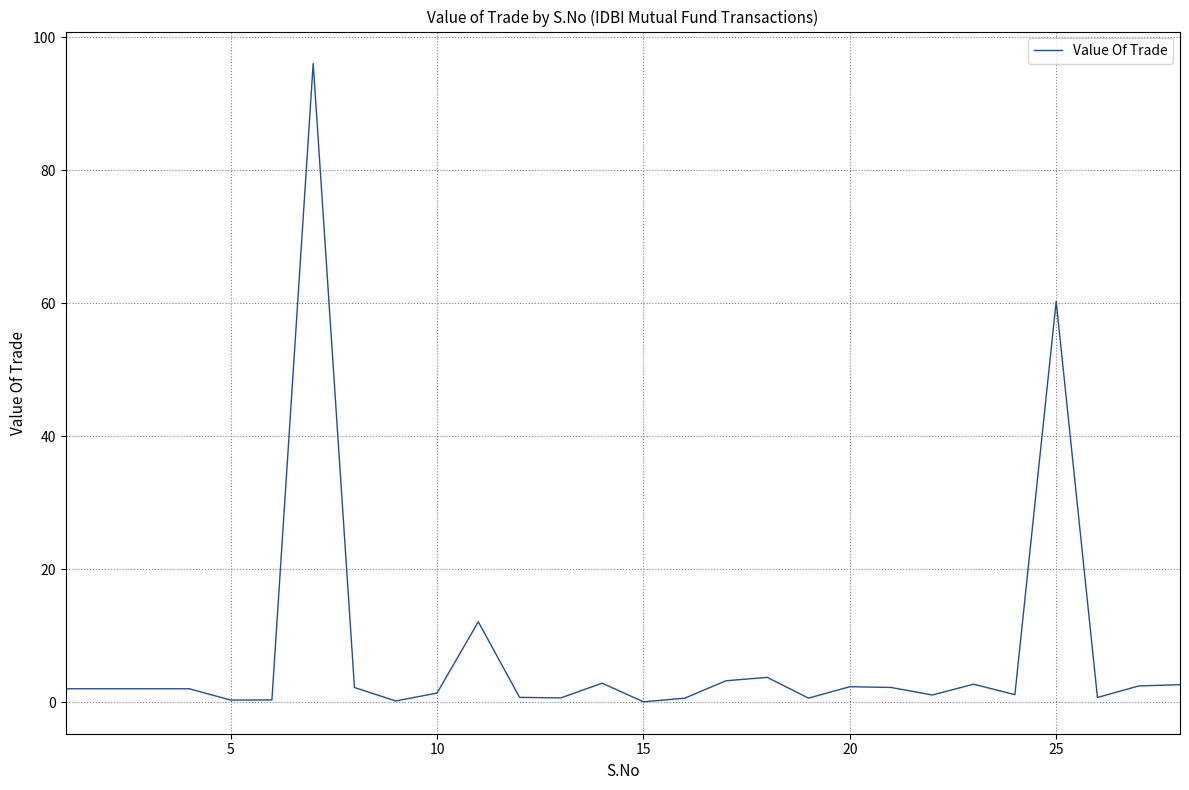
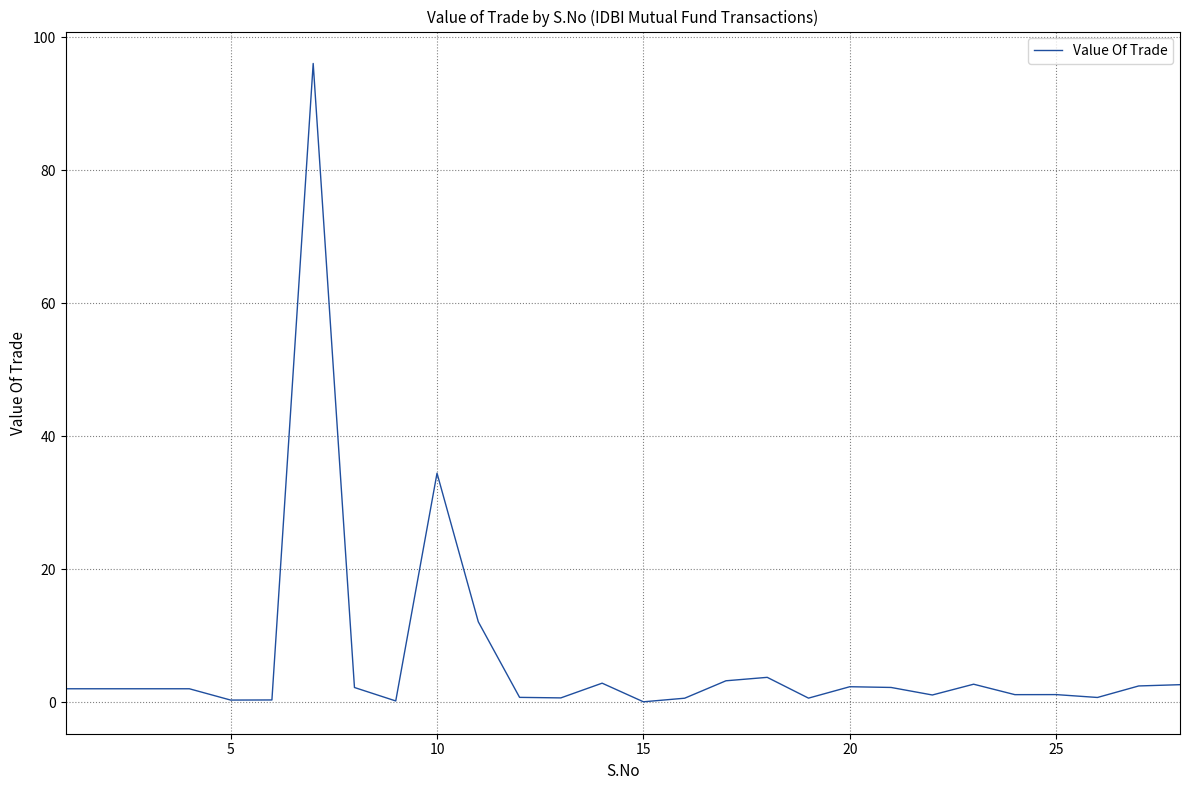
10: 1 -> 34
25: 60 -> 1
